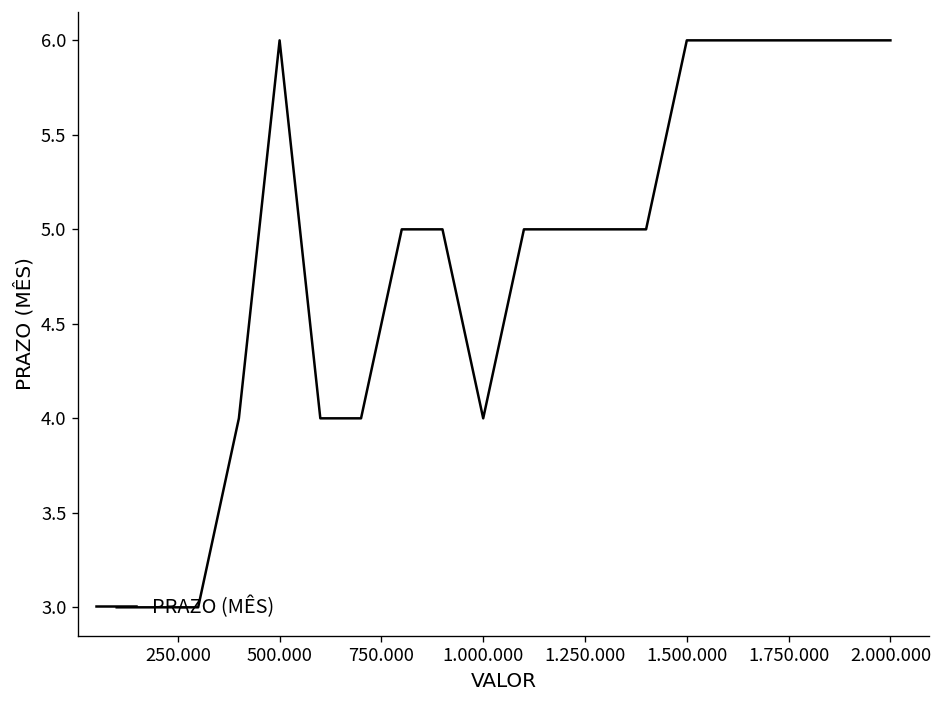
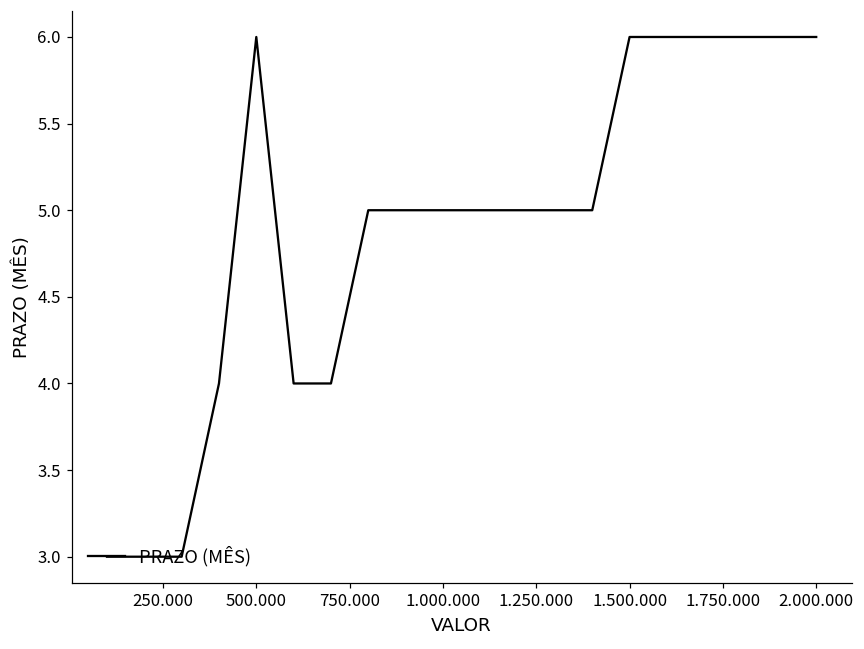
1.000.000: 4 -> 5
